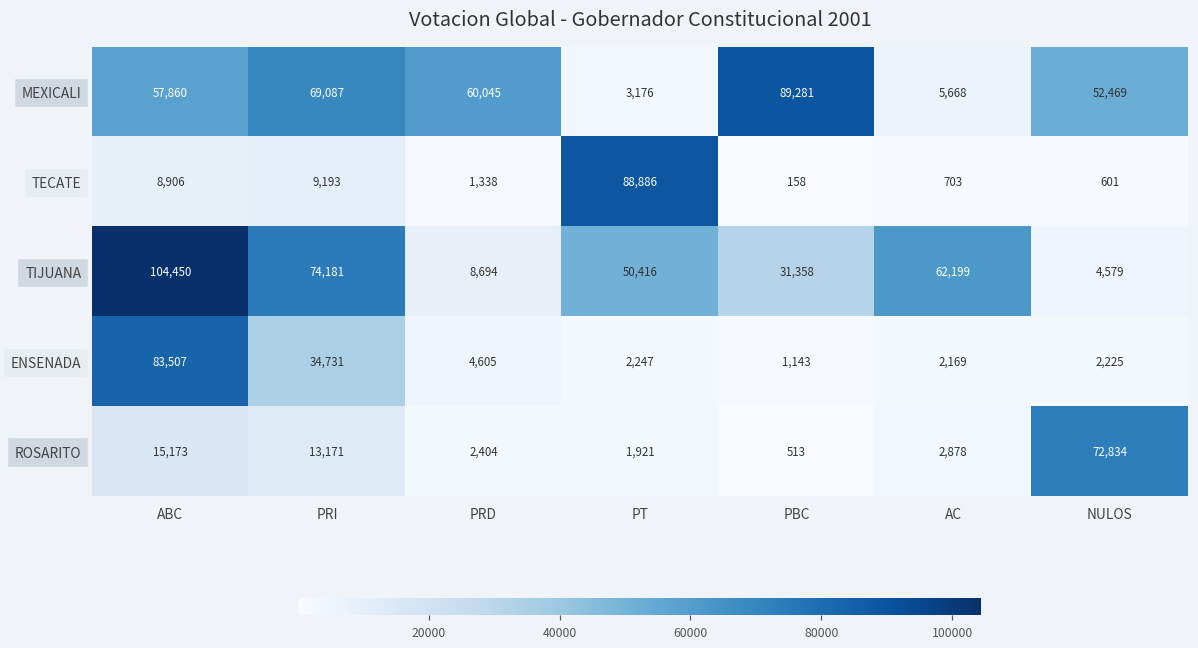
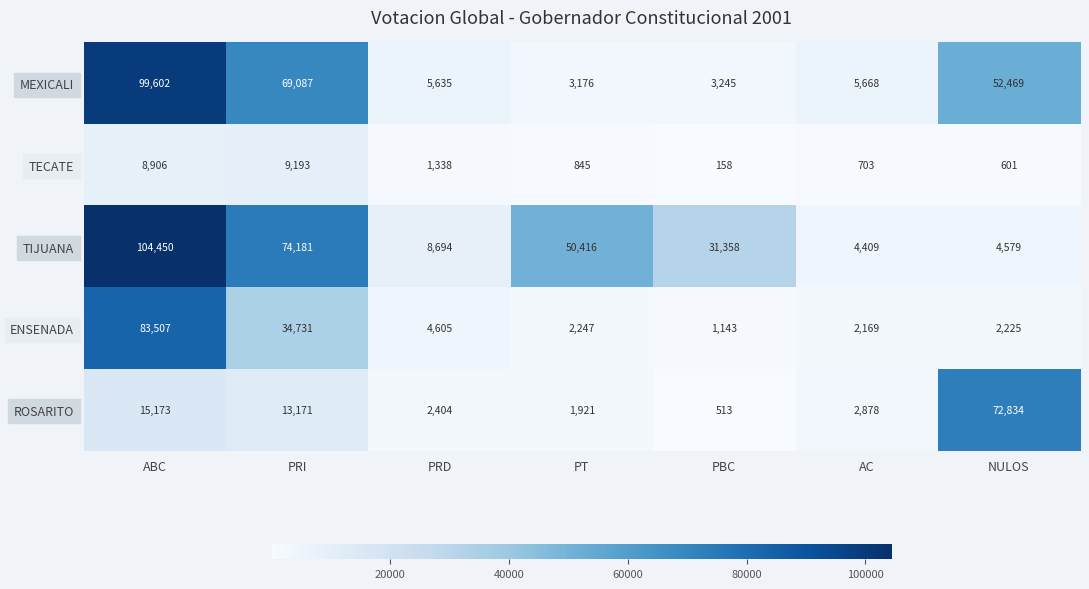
MEXICALI, ABC: 57,860 -> 99,602
MEXICALI, PRD: 60,045 -> 5,635
MEXICALI, PBC: 89,281 -> 3,245
TECATE, PT: 88,886 -> 845
TIJUANA, AC: 62,199 -> 4,409
